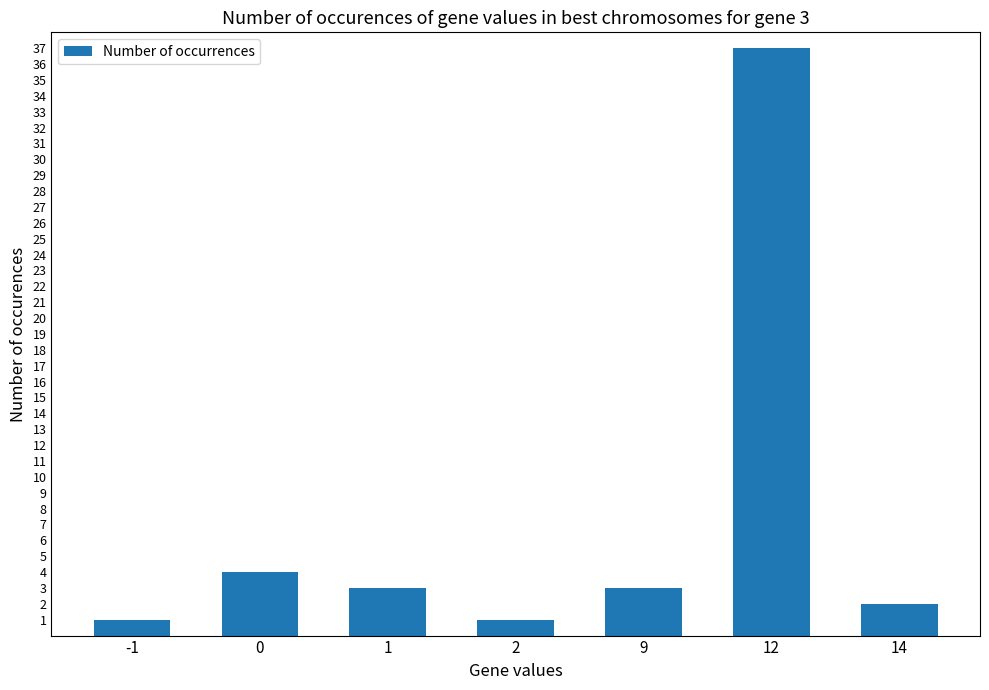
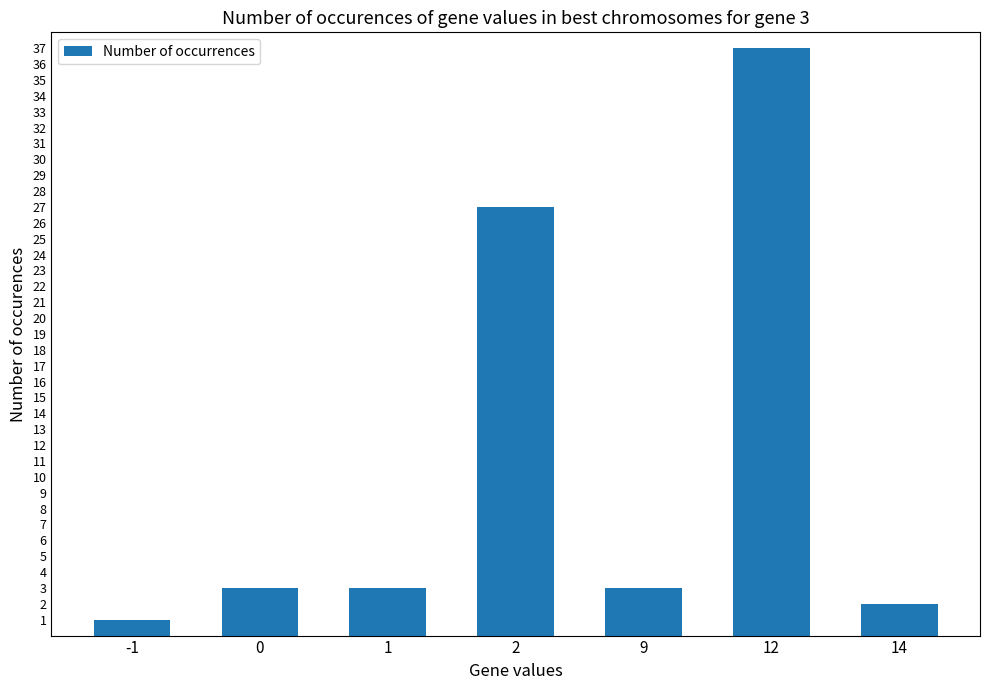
0: 4 -> 3
2: 1 -> 27
